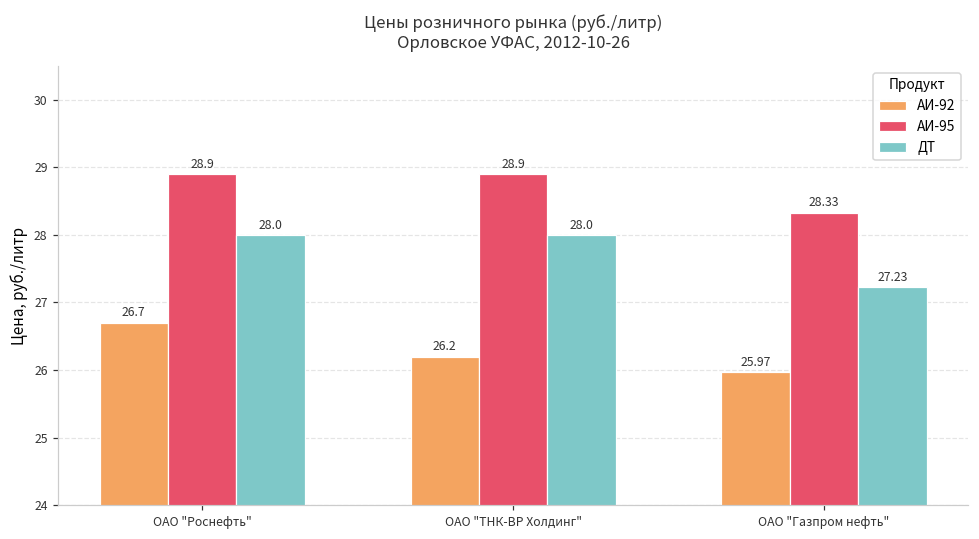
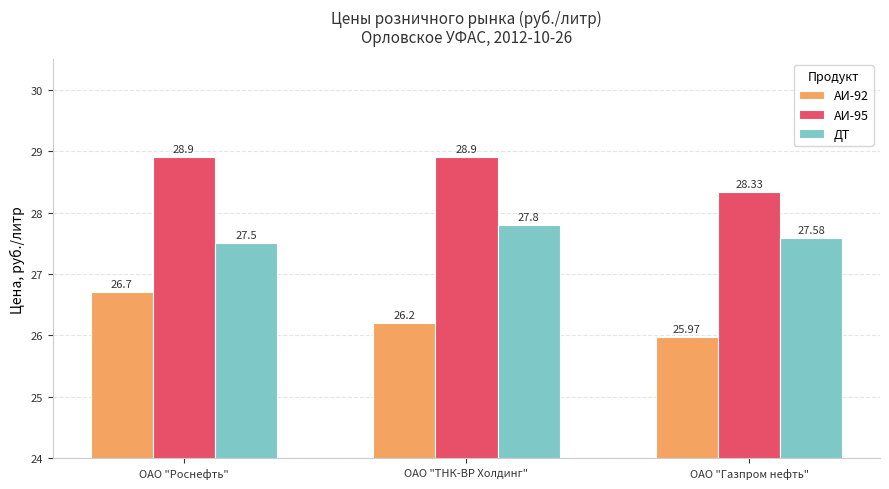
ДТ, ОАО "Роснефть": 28.0 -> 27.5
ДТ, ОАО "ТНК-ВР Холдинг": 28.0 -> 27.8
ДТ, ОАО "Газпром нефть": 27.23 -> 27.58
